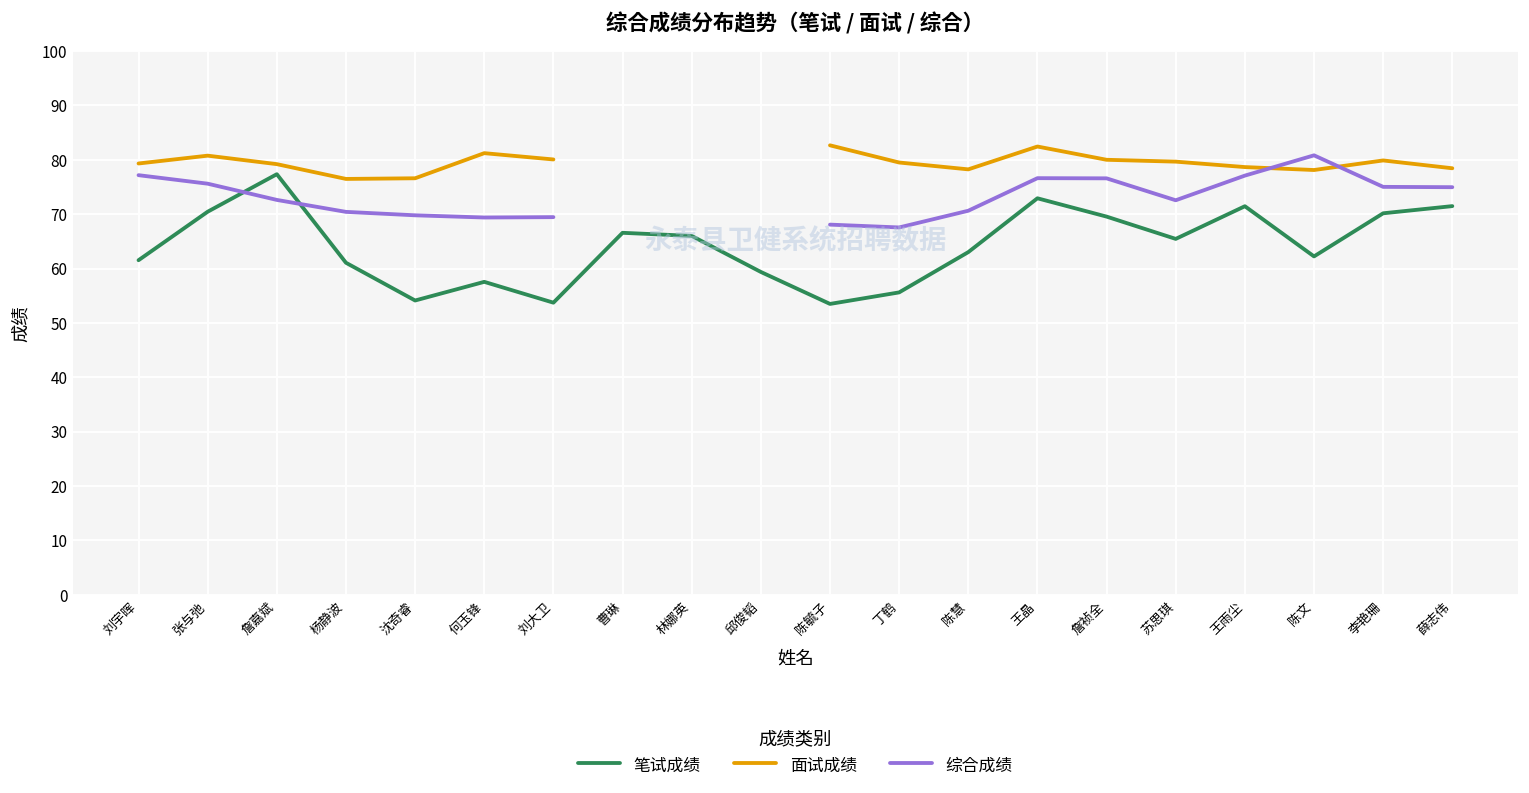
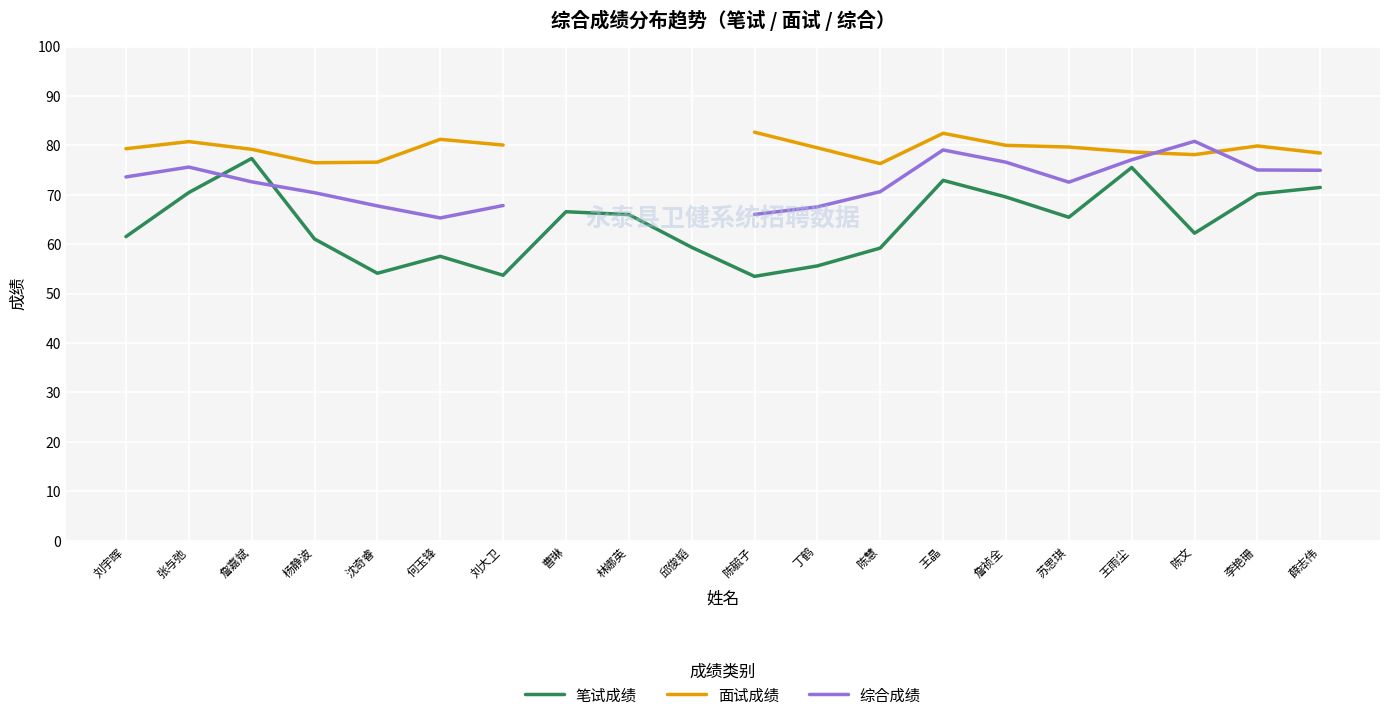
综合成绩, 刘宇晖: 77 -> 74
综合成绩, 沈奇睿: 70 -> 68
综合成绩, 何玉锋: 69 -> 65
综合成绩, 刘大卫: 69 -> 68
综合成绩, 陈毓子: 68 -> 66
笔试成绩, 陈慧: 63 -> 59
面试成绩, 陈慧: 78 -> 76
综合成绩, 王晶: 77 -> 79
笔试成绩, 王雨尘: 71 -> 76
